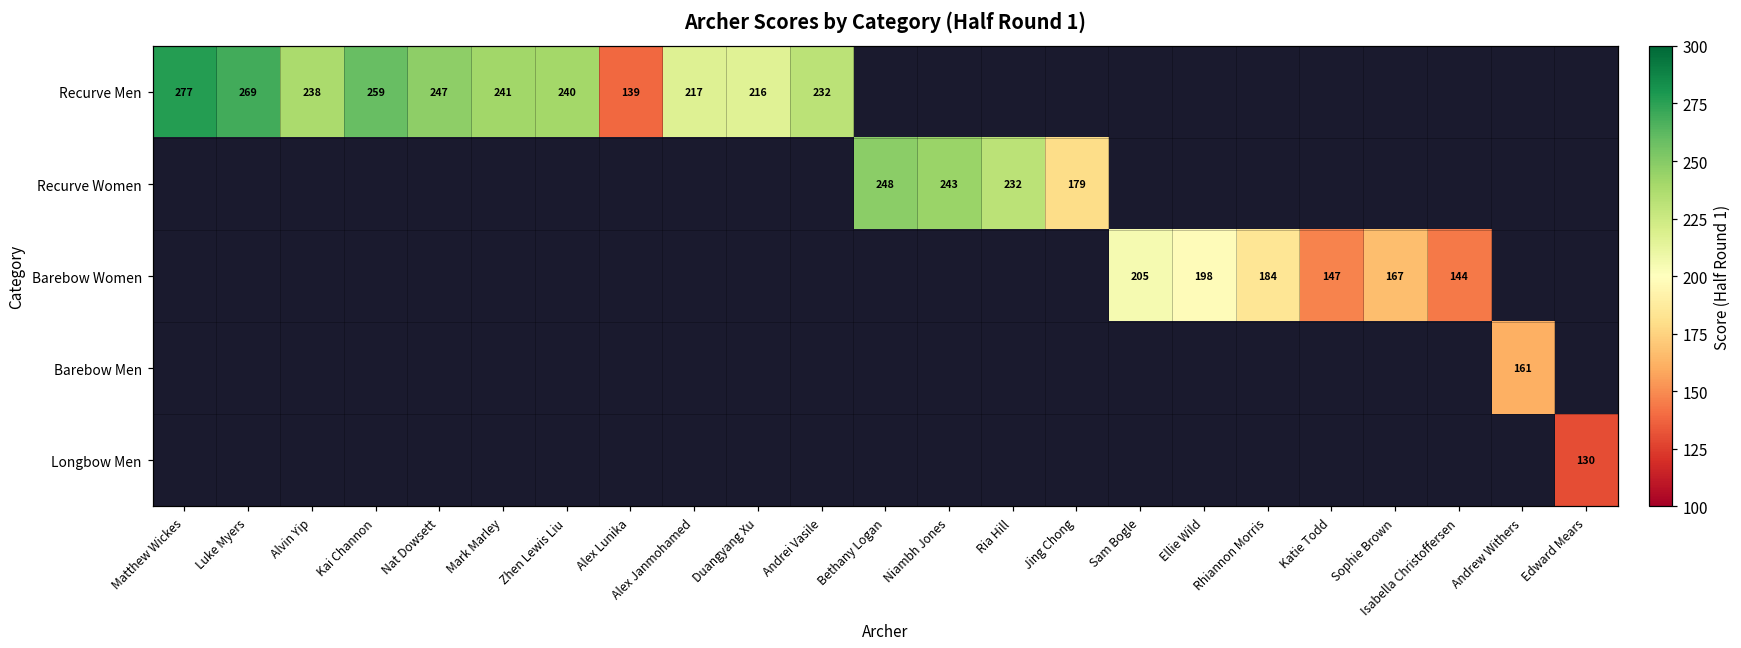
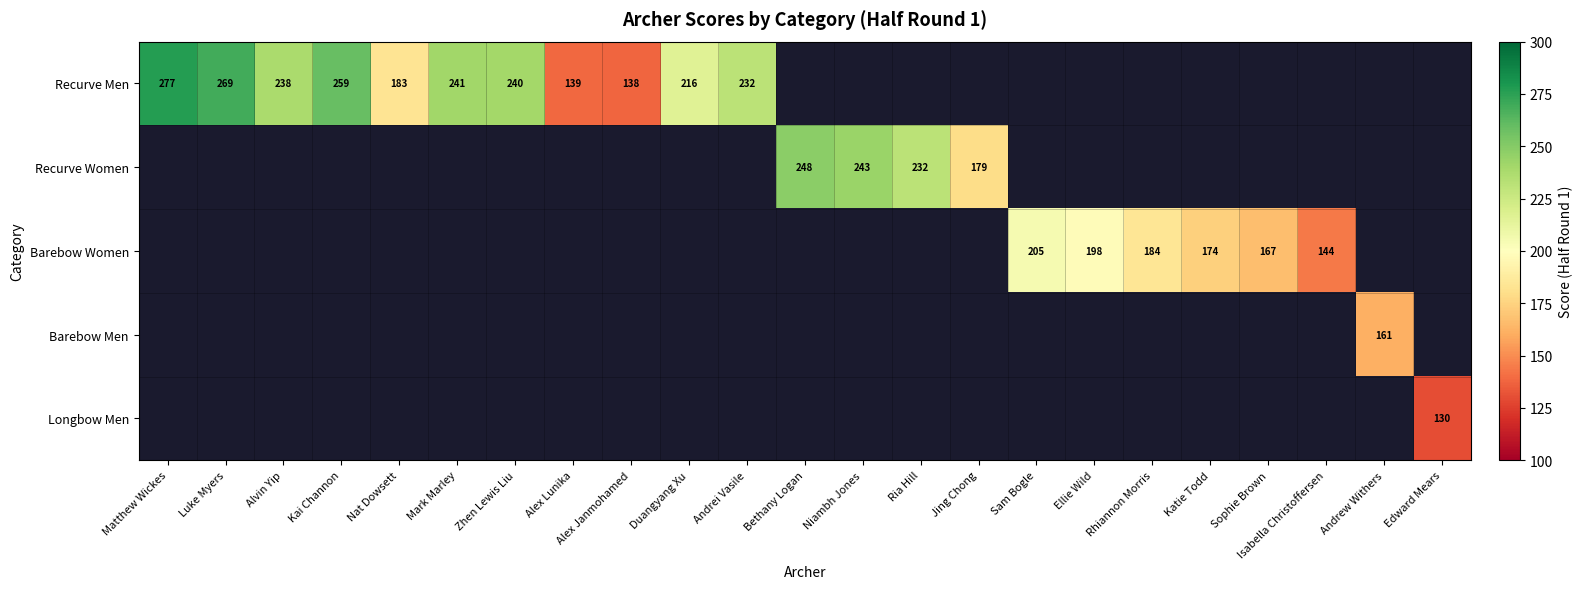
Recurve Men, Nat Dowsett: 247 -> 183
Recurve Men, Alex Janmohamed: 217 -> 138
Barebow Women, Katie Todd: 147 -> 174
